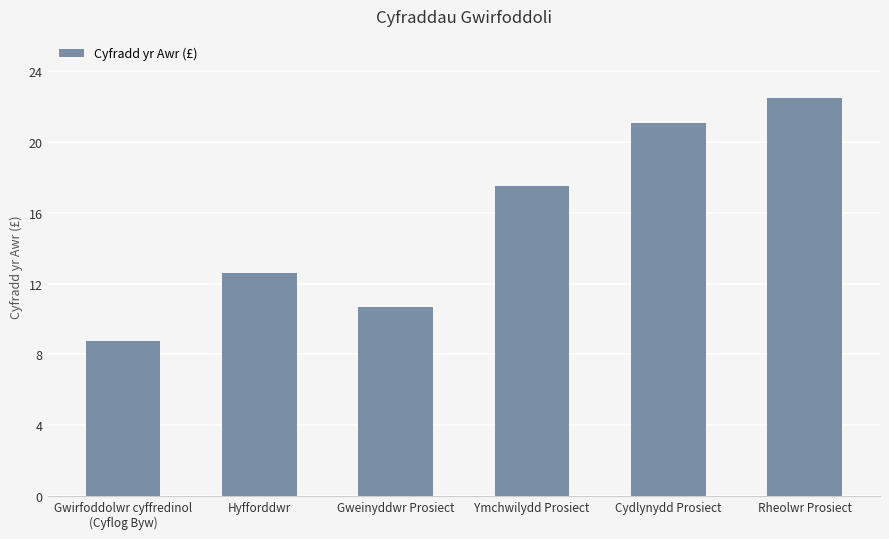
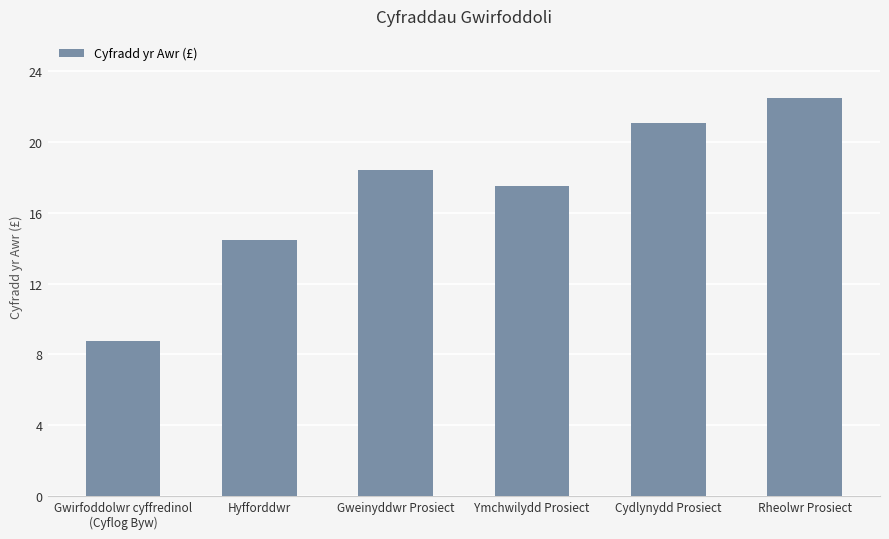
Hyfforddwr: 12.6 -> 14.4
Gweinyddwr Prosiect: 10.7 -> 18.4
